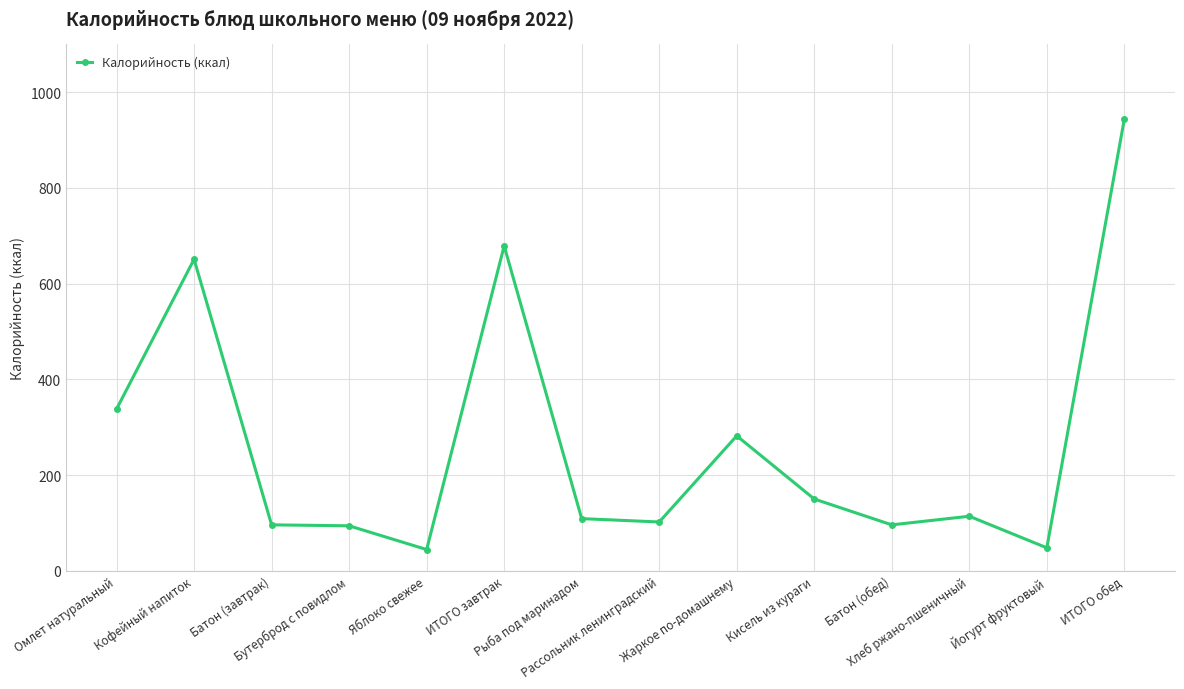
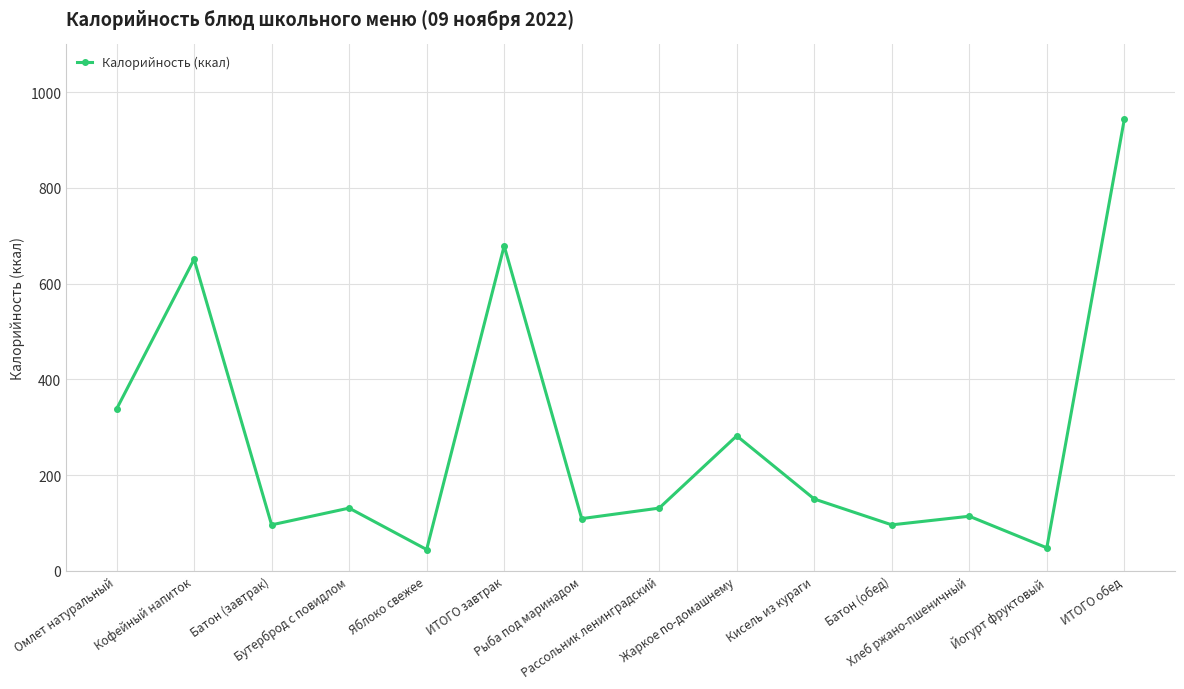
Бутерброд с повидлом: 90 -> 130
Рассольник ленинградский: 100 -> 130
